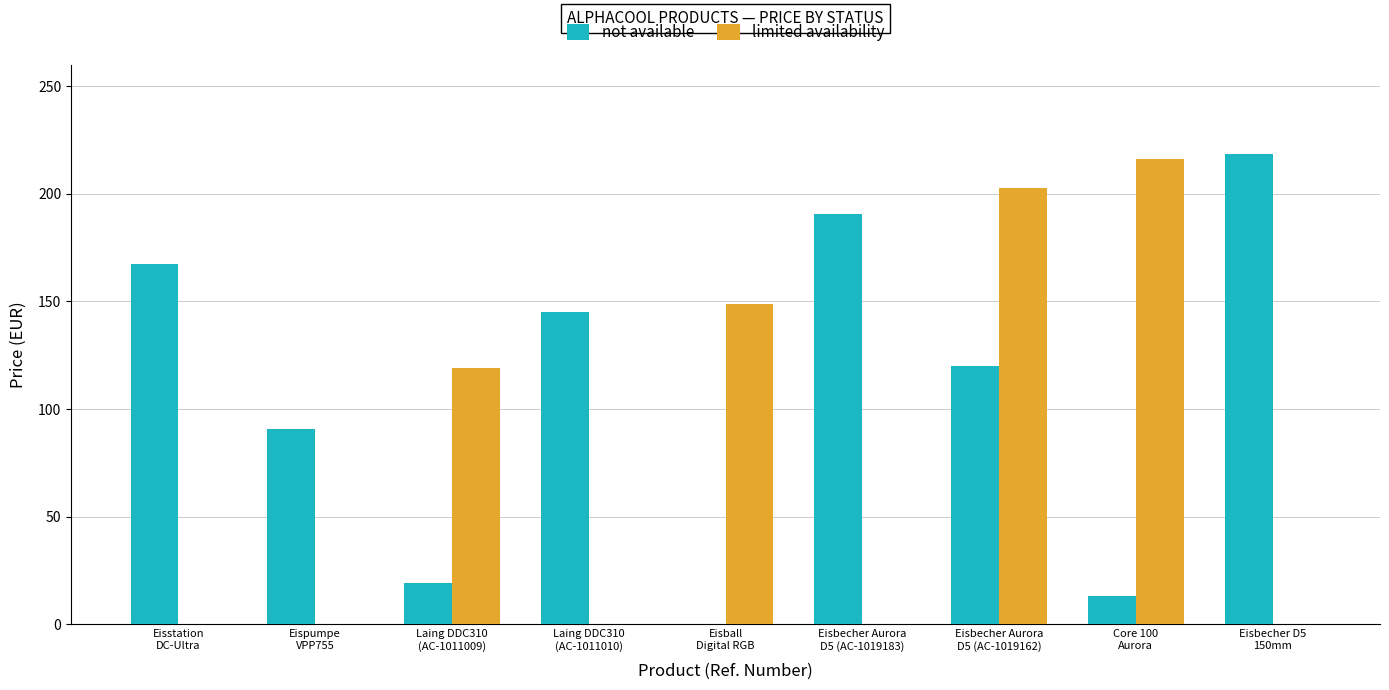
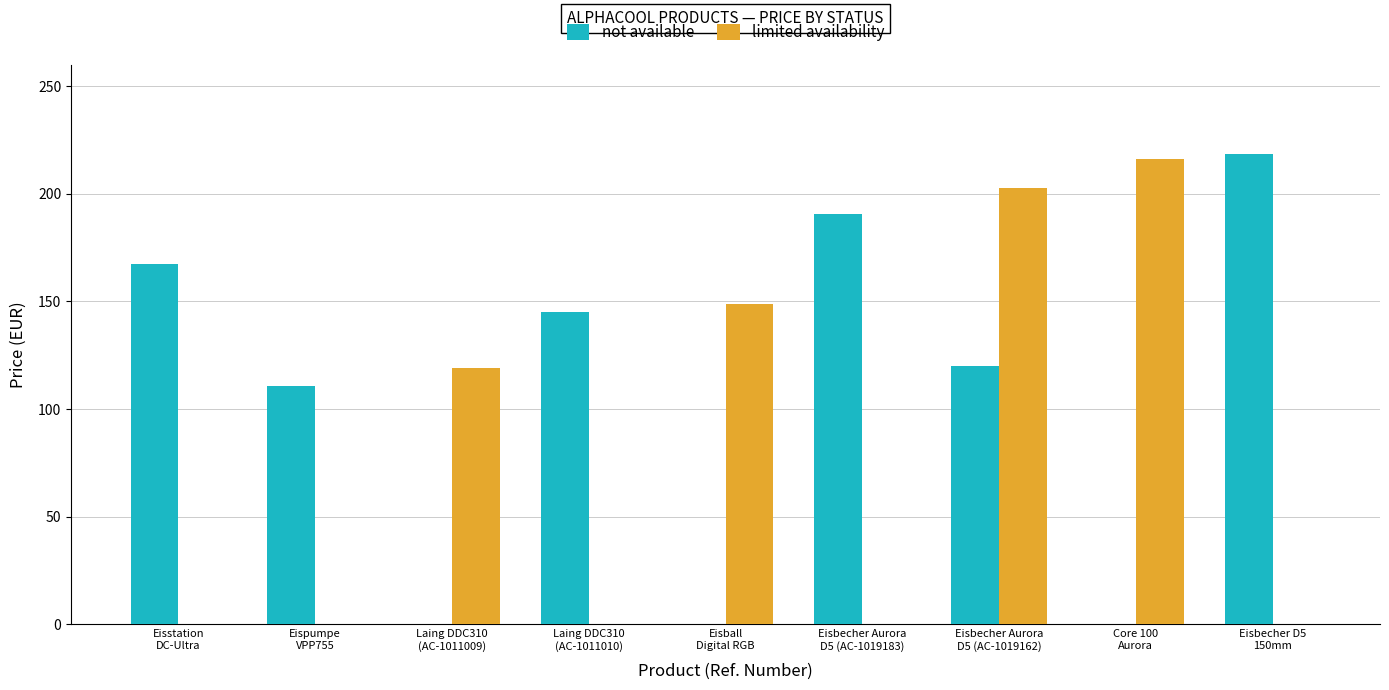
not available, Eispumpe VPP755: 91 -> 111
not available, Laing DDC310 (AC-1011009): 19 -> 0
not available, Core 100 Aurora: 13 -> 0
